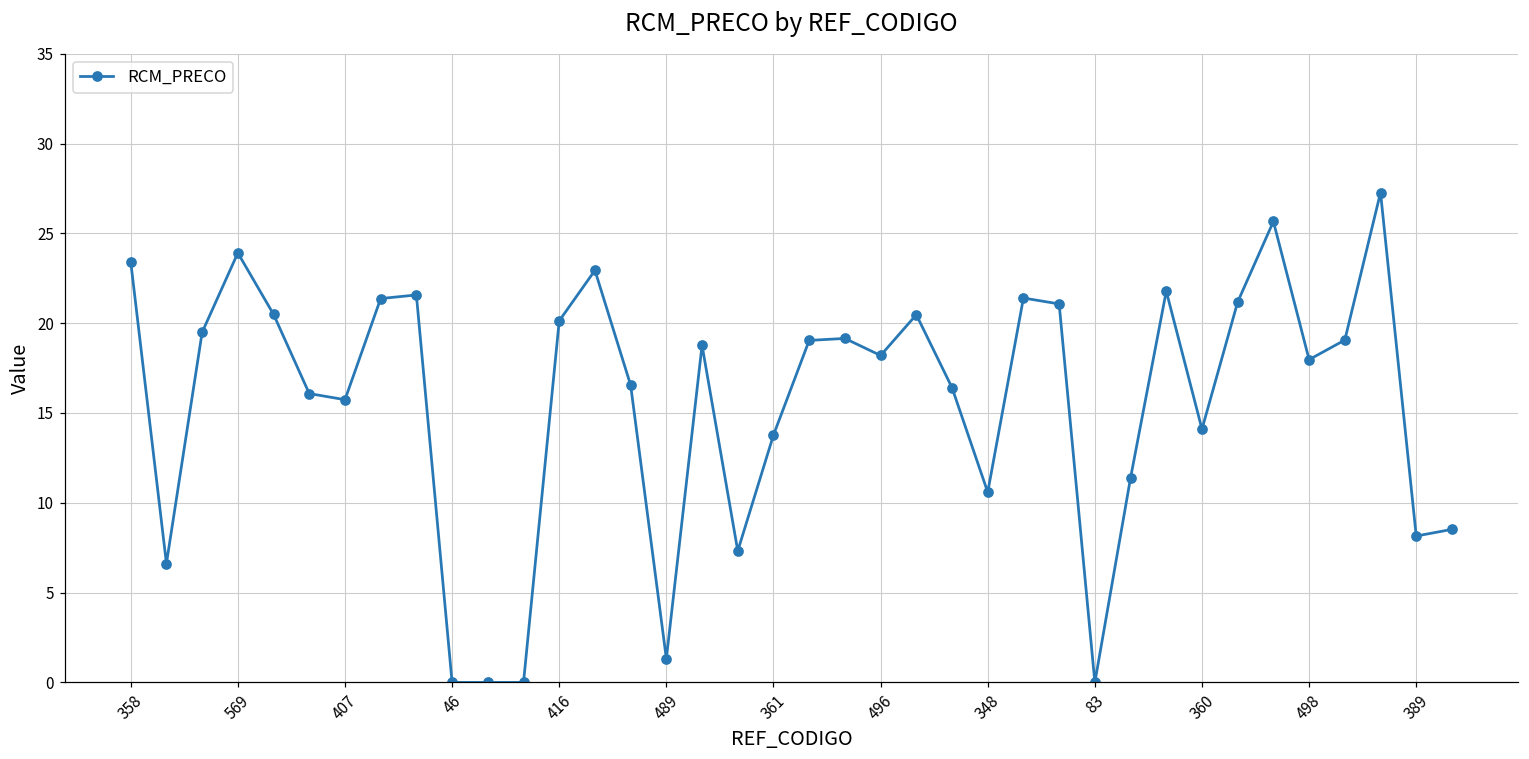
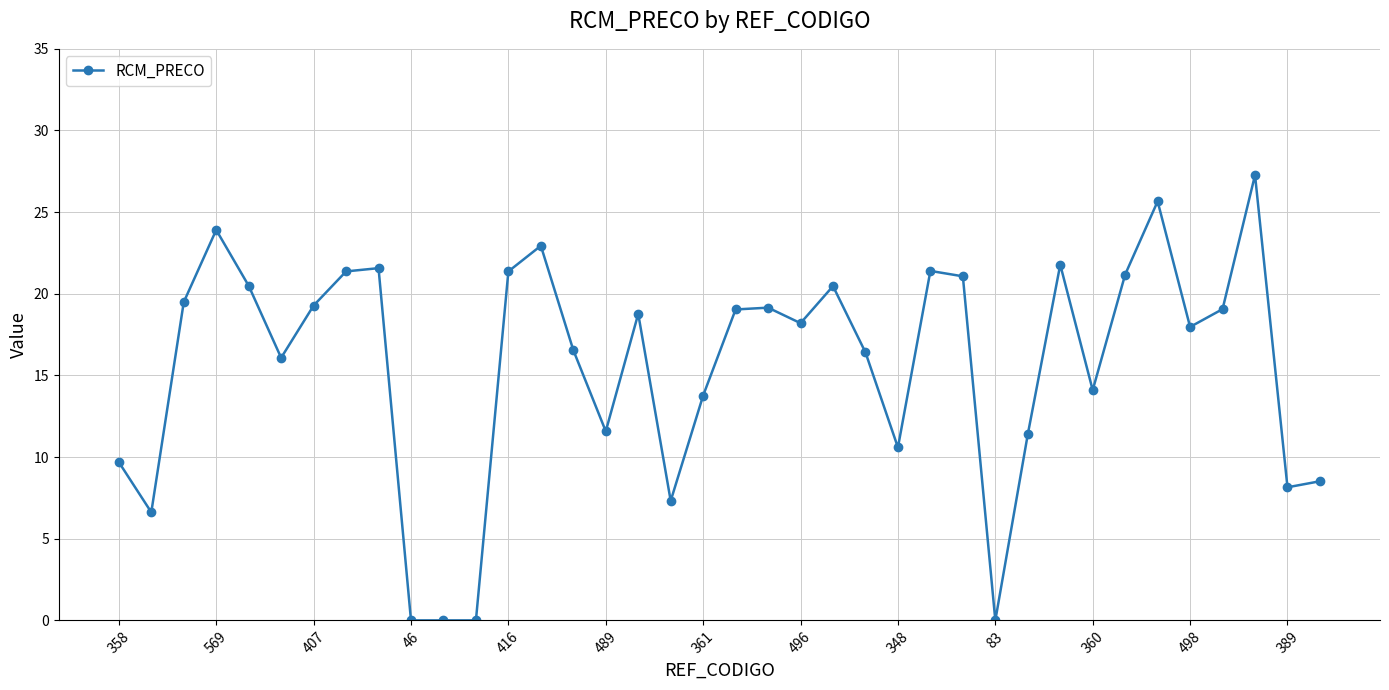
358: 23.4 -> 9.7
407: 15.7 -> 19.3
416: 20.1 -> 21.4
489: 1.3 -> 11.6
